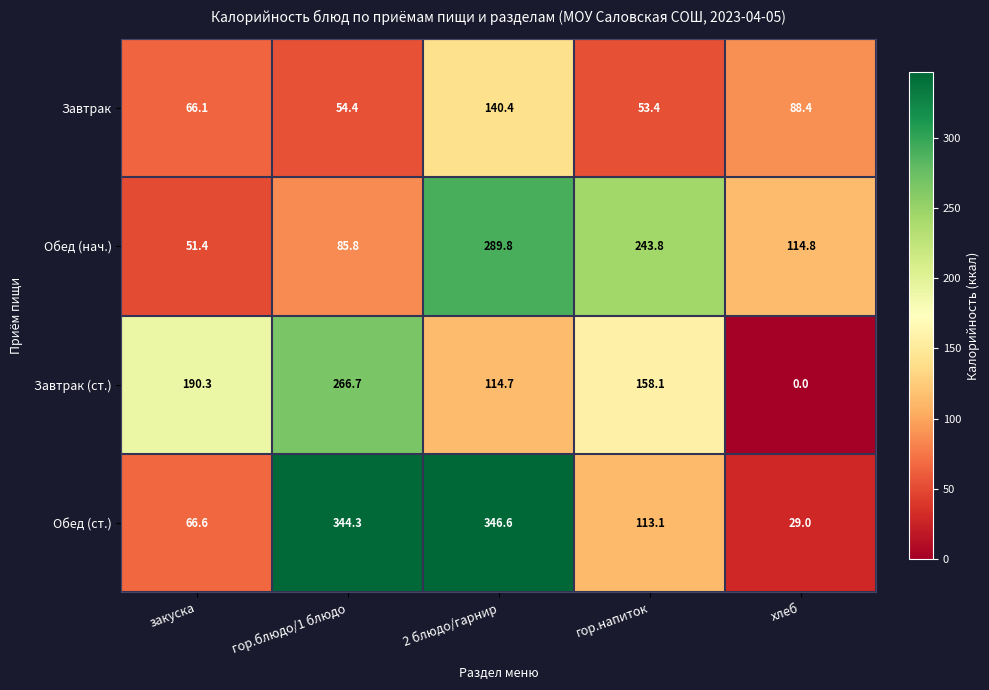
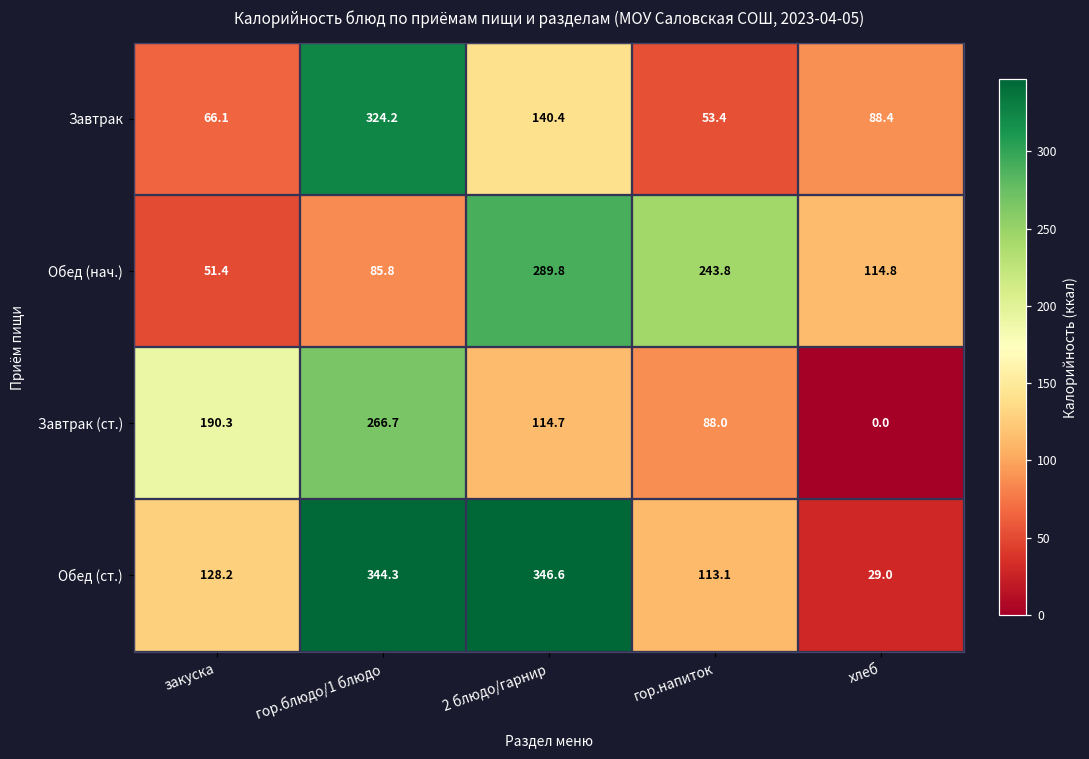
Завтрак, гор.блюдо/1 блюдо: 54.4 -> 324.2
Завтрак (ст.), гор.напиток: 158.1 -> 88.0
Обед (ст.), закуска: 66.6 -> 128.2
